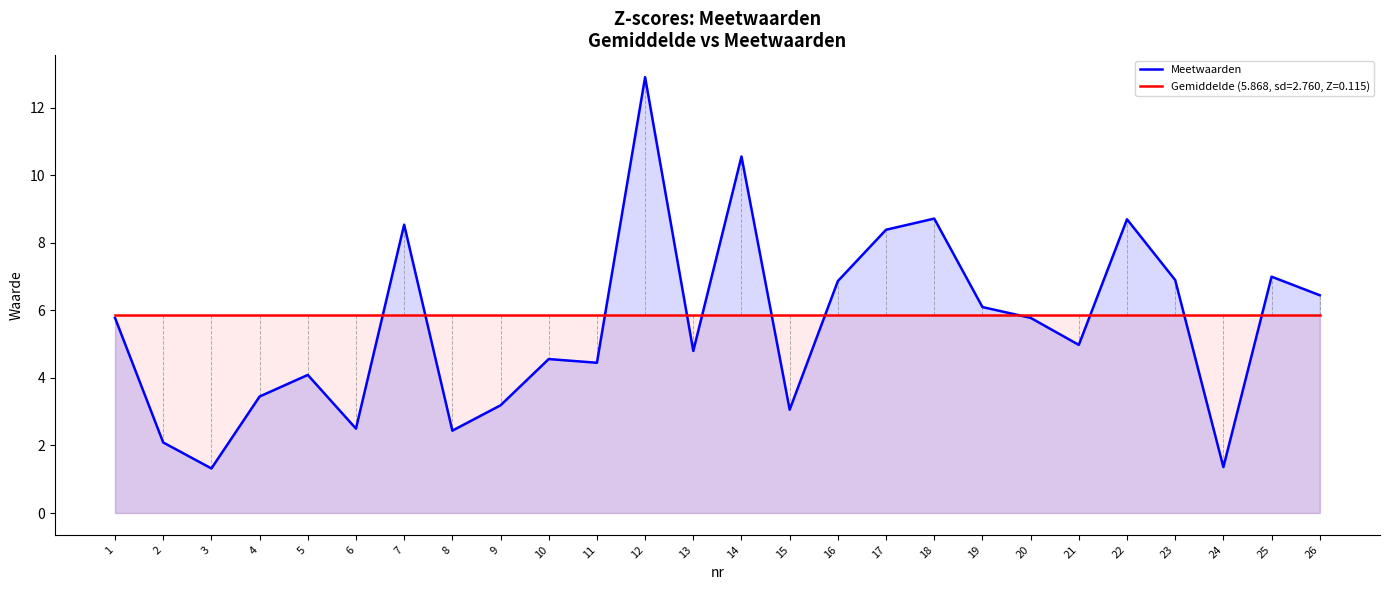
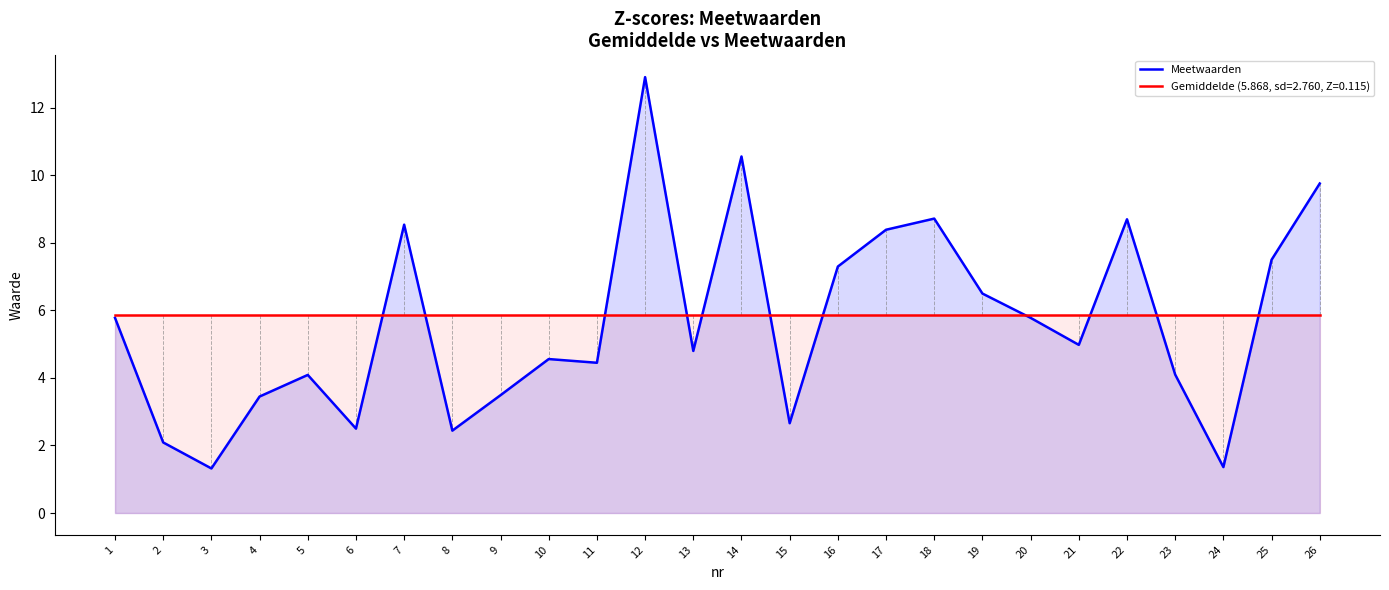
Meetwaarden, 9: 3.2 -> 3.5
Meetwaarden, 15: 3.1 -> 2.7
Meetwaarden, 16: 6.9 -> 7.3
Meetwaarden, 19: 6.1 -> 6.5
Meetwaarden, 23: 6.9 -> 4.1
Meetwaarden, 25: 7.0 -> 7.5
Meetwaarden, 26: 6.5 -> 9.8
